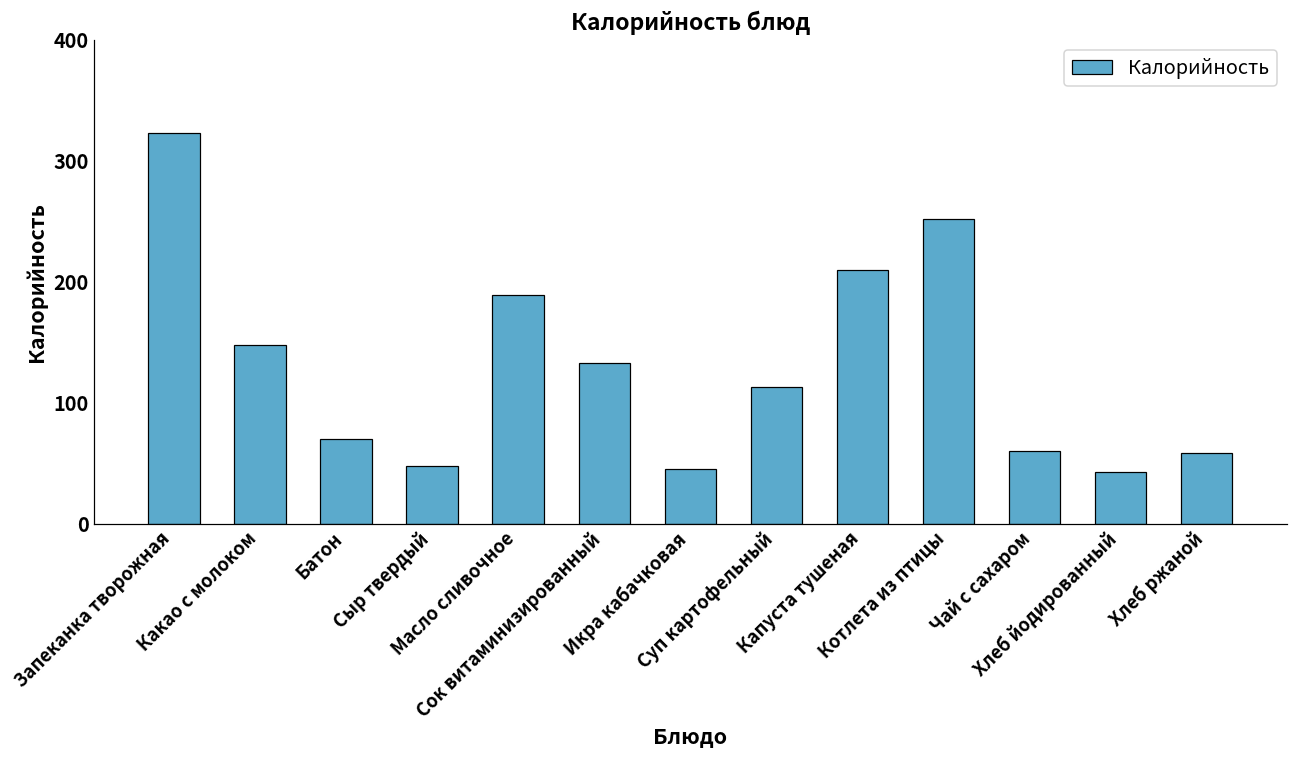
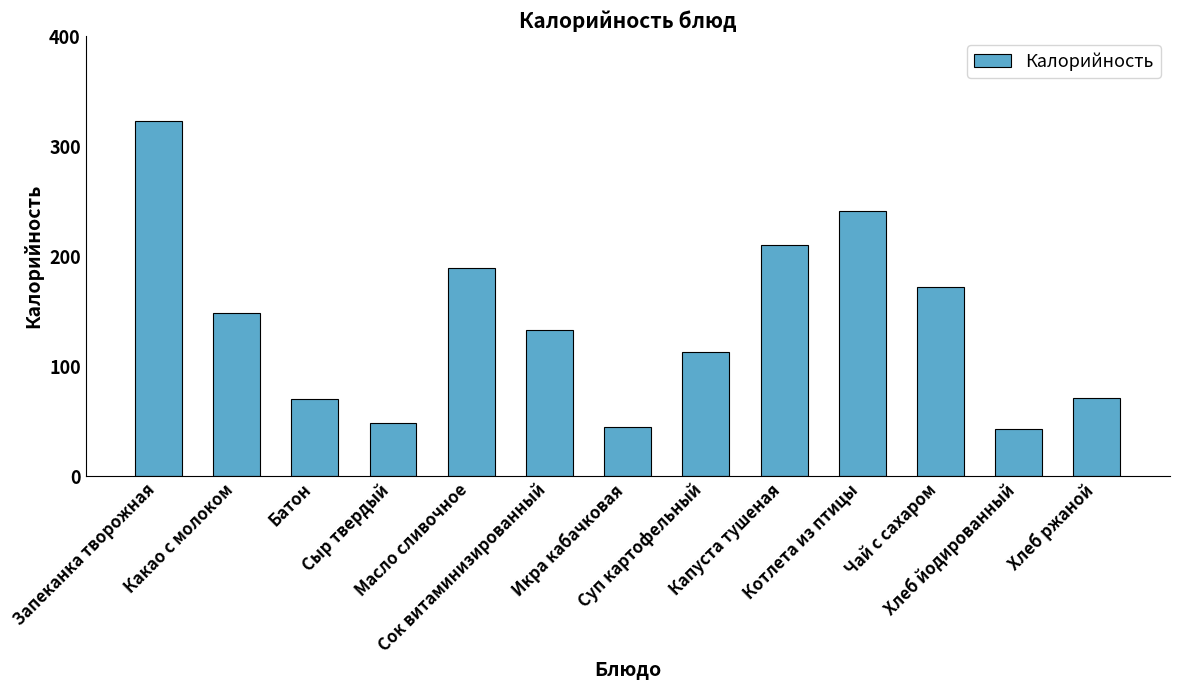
Котлета из птицы: 252 -> 241
Чай с сахаром: 60 -> 172
Хлеб ржаной: 59 -> 71
